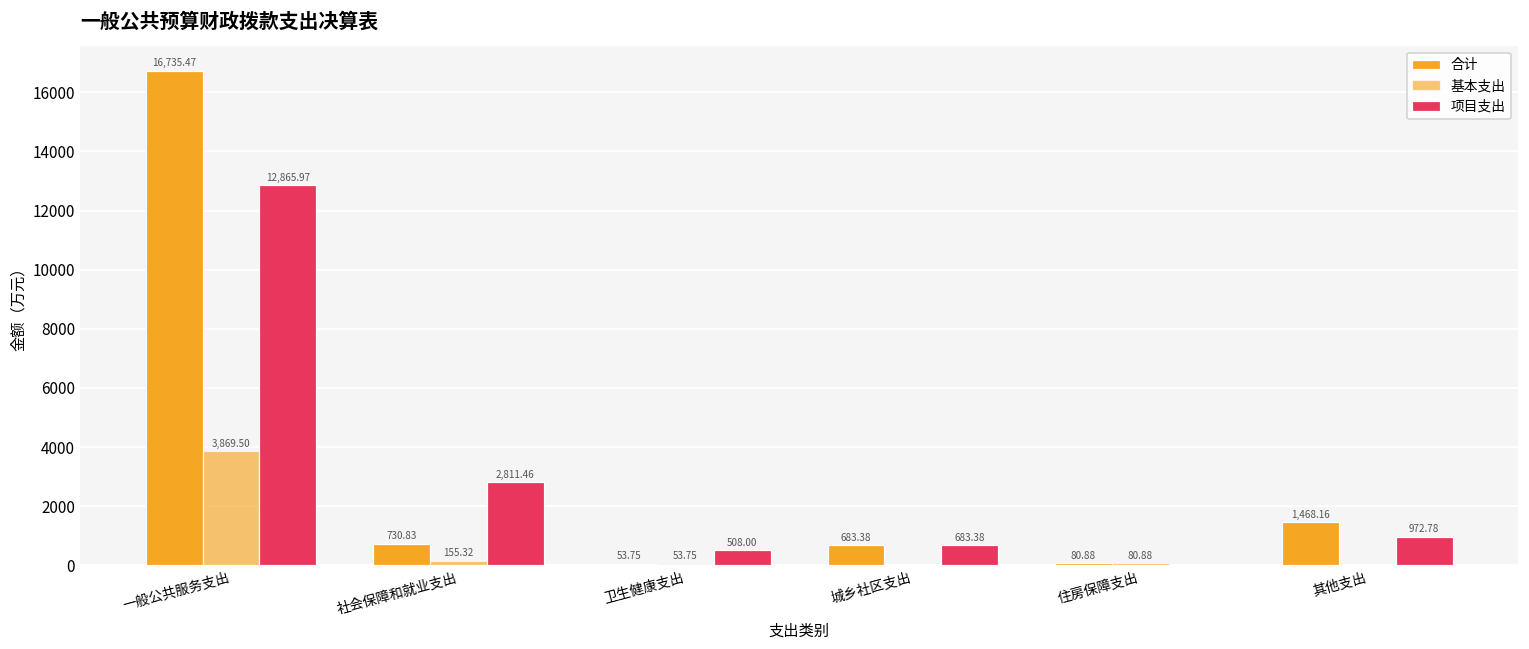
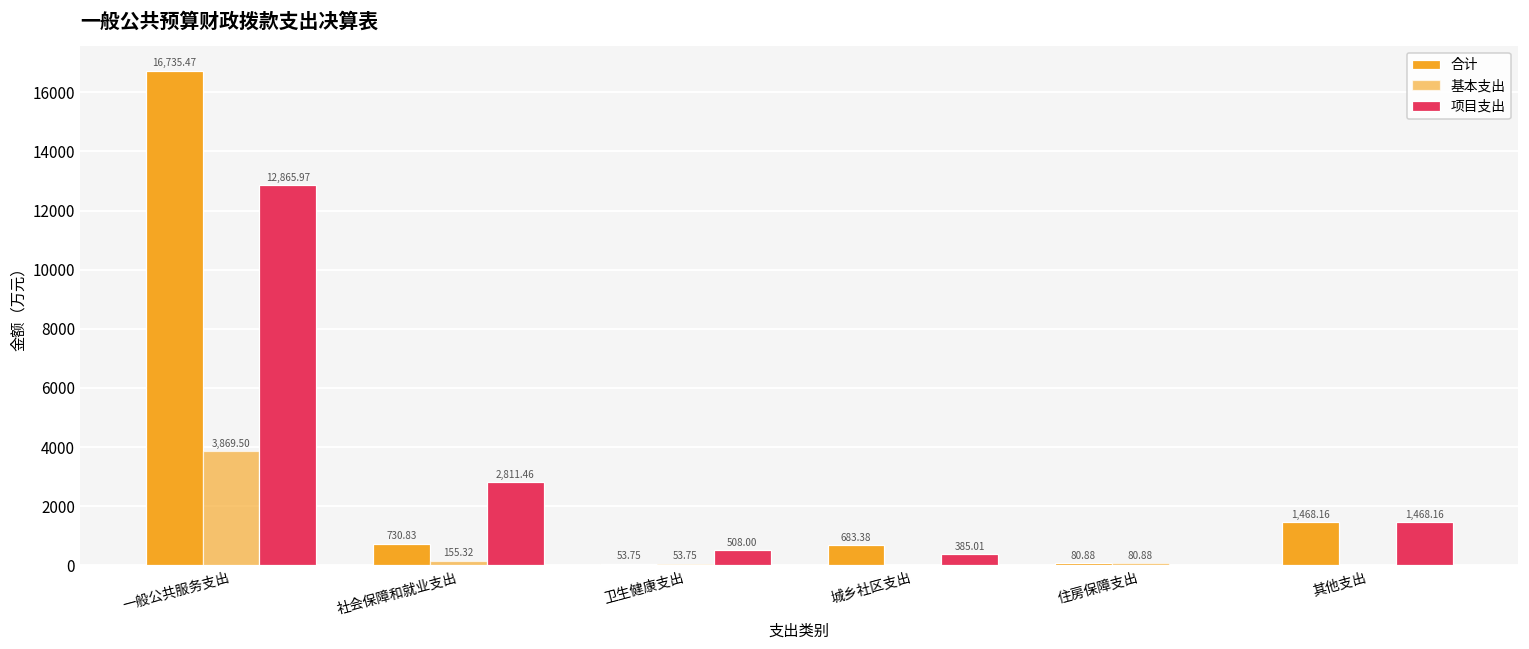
项目支出, 城乡社区支出: 683.38 -> 385.01
项目支出, 其他支出: 972.78 -> 1,468.16
